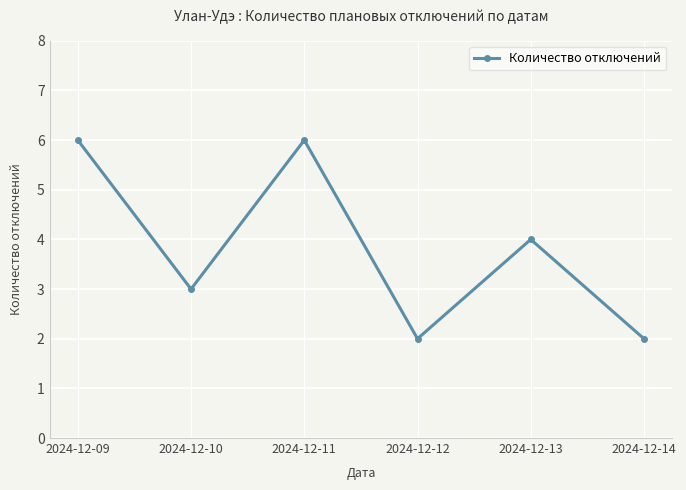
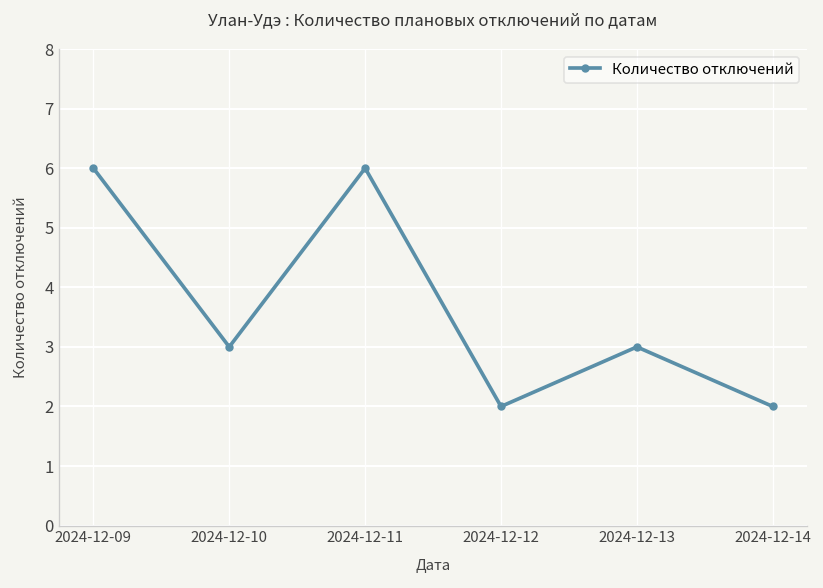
2024-12-13: 4 -> 3
